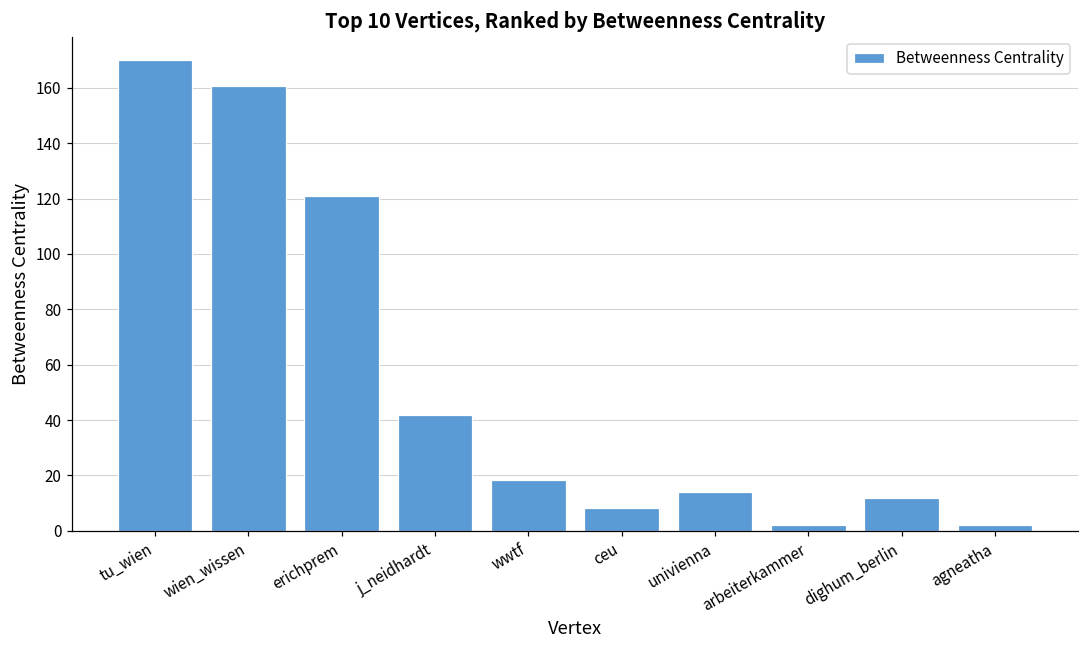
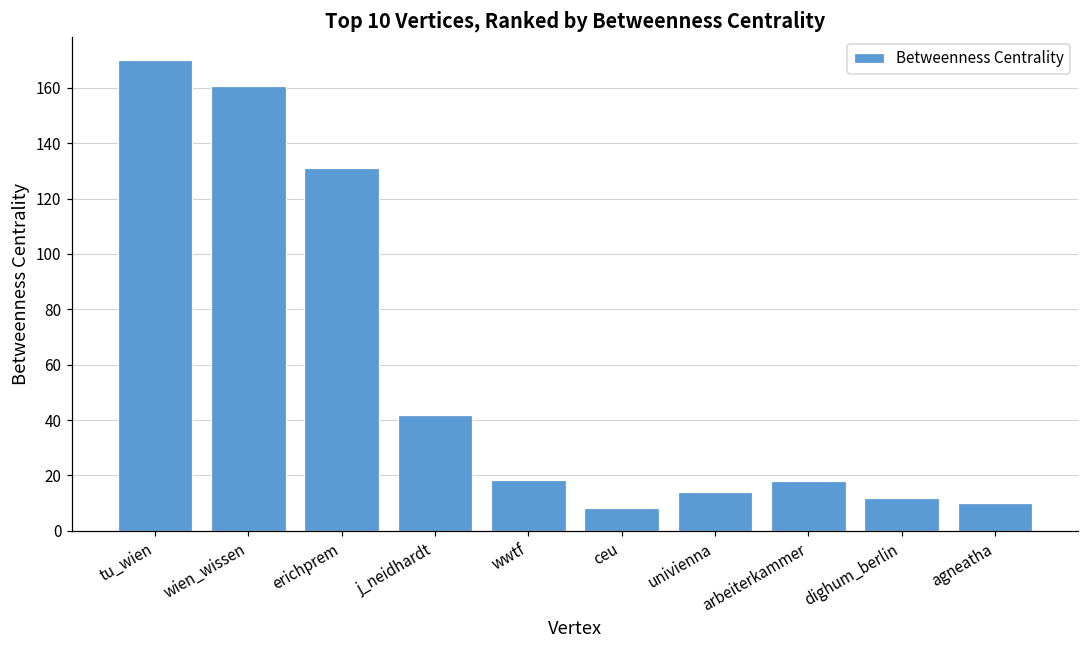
erichprem: 121 -> 131
arbeiterkammer: 2 -> 18
agneatha: 2 -> 10
